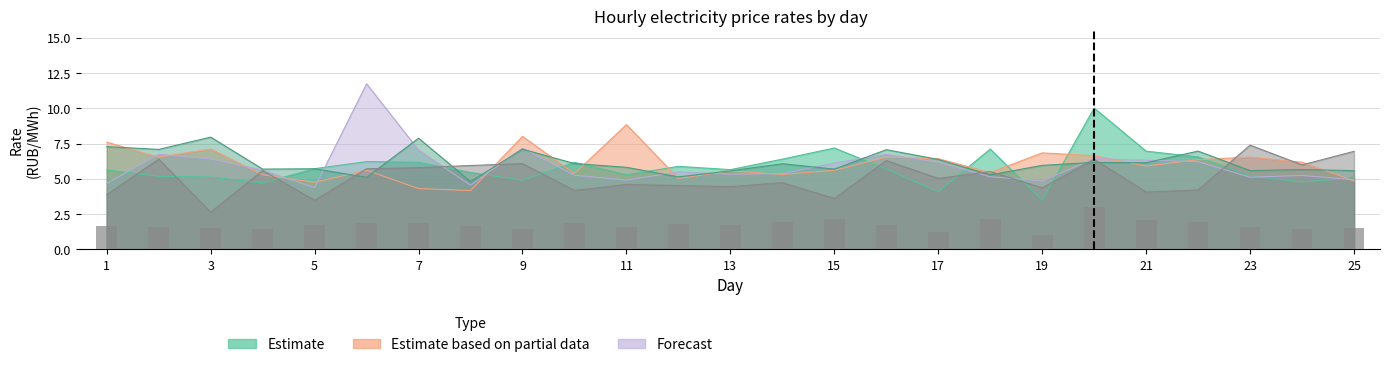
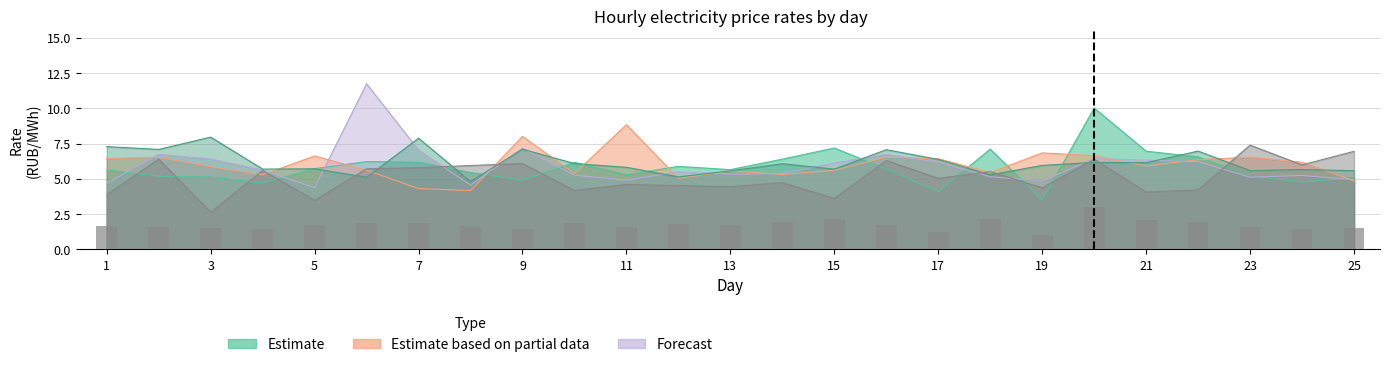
Estimate based on partial data, 1: 7.6 -> 6.4
Estimate based on partial data, 3: 7.1 -> 5.9
Estimate based on partial data, 5: 4.7 -> 6.6
